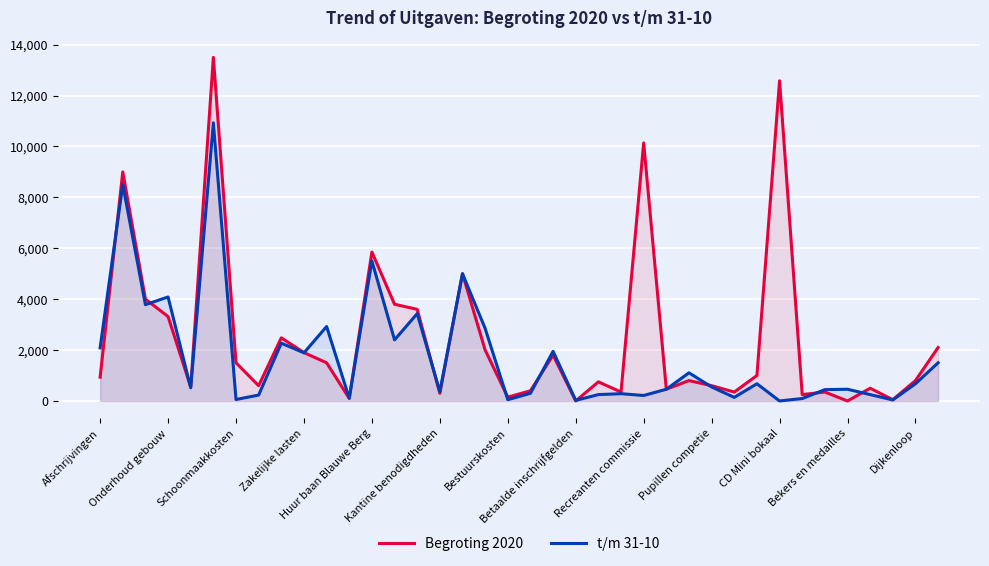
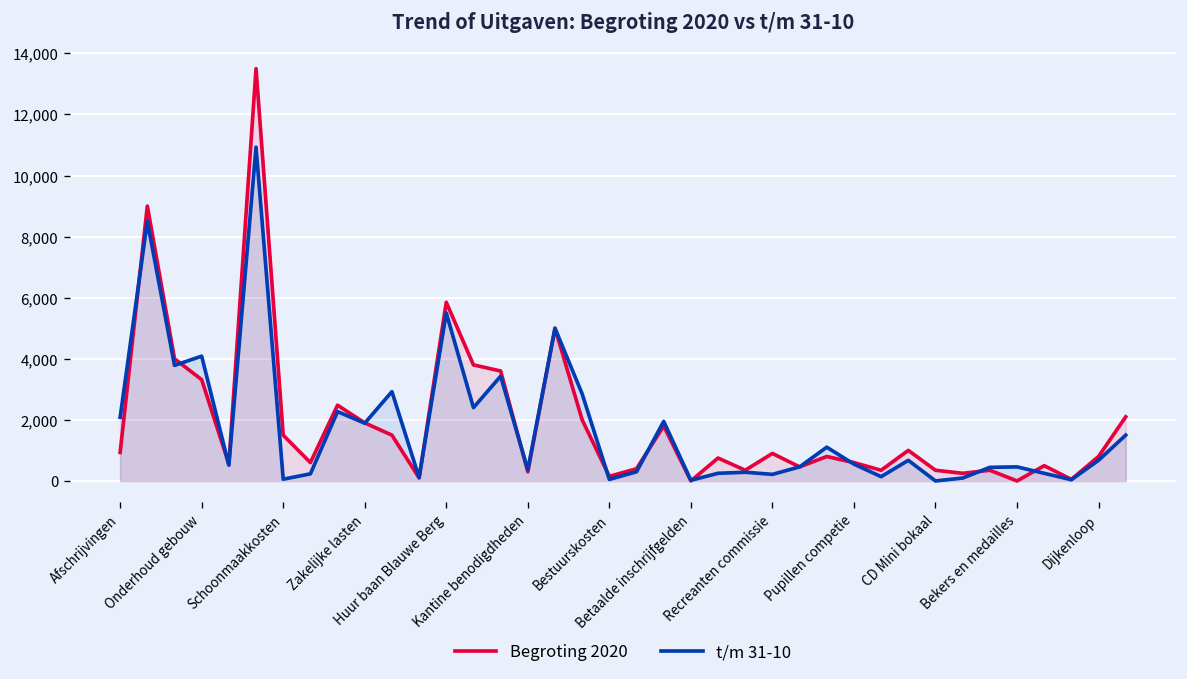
Begroting 2020, Recreanten commissie: 10,100 -> 900
Begroting 2020, CD Mini bokaal: 12,600 -> 400
